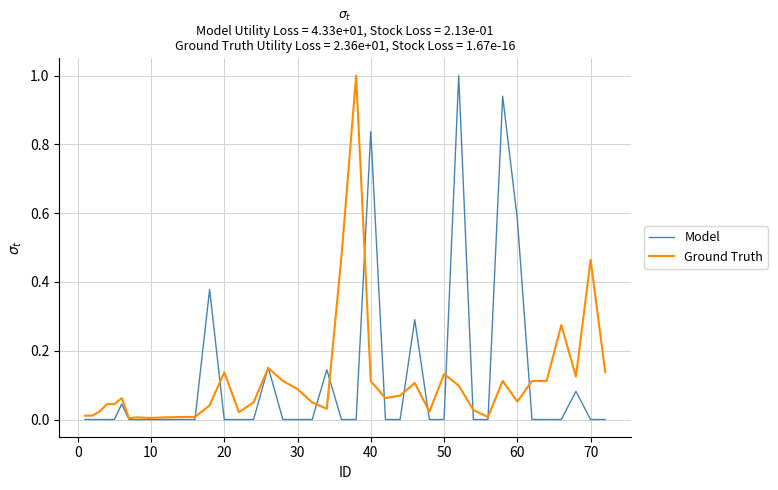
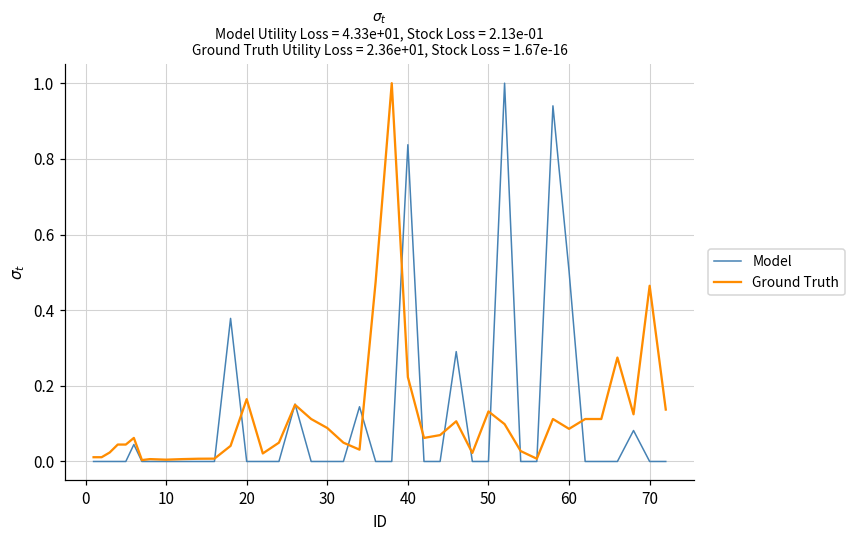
Ground Truth, 20: 0.14 -> 0.16
Ground Truth, 40: 0.11 -> 0.22
Model, 60: 0.58 -> 0.50
Ground Truth, 60: 0.05 -> 0.09
